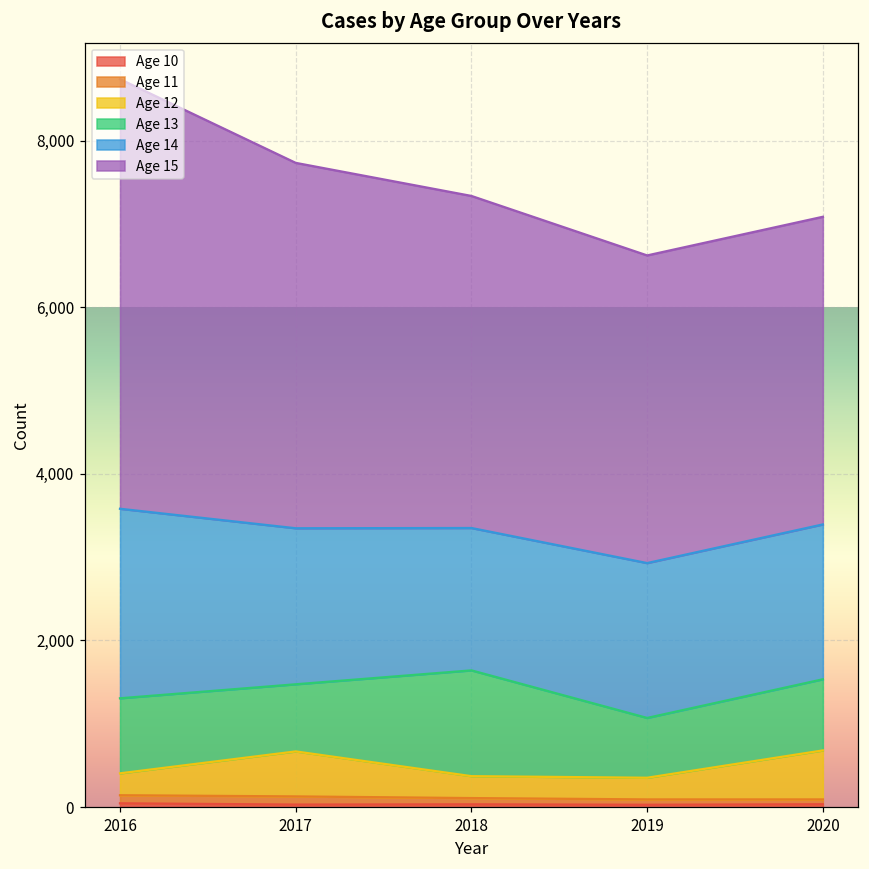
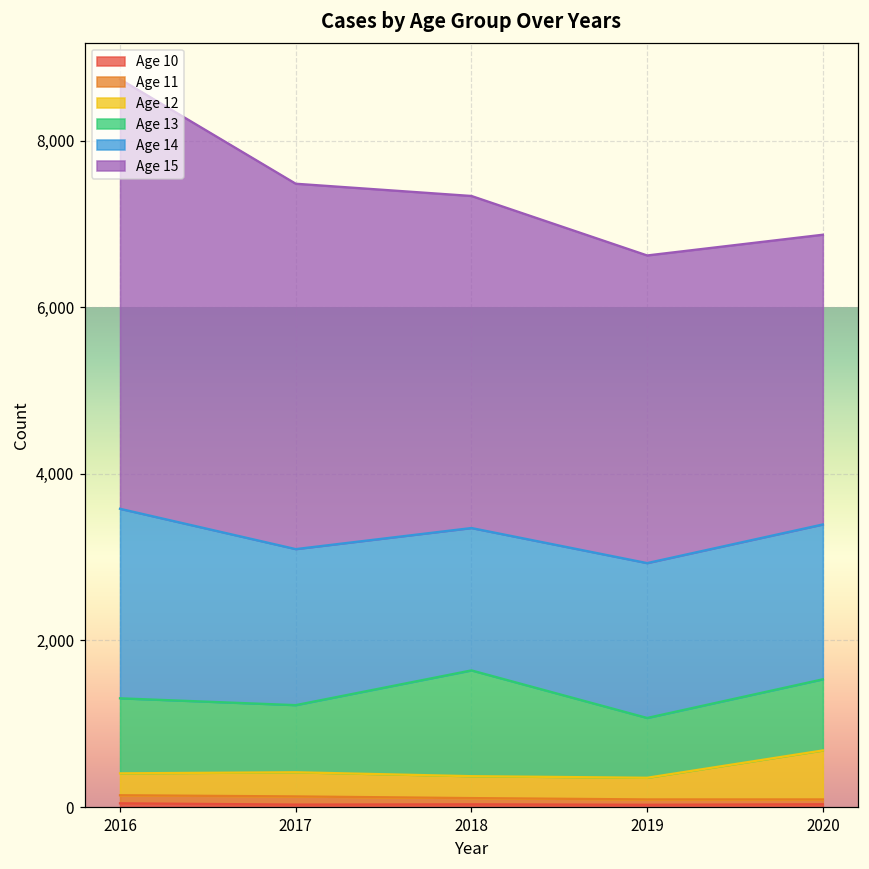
Age 12, 2017: 500 -> 300
Age 15, 2020: 3,700 -> 3,500
